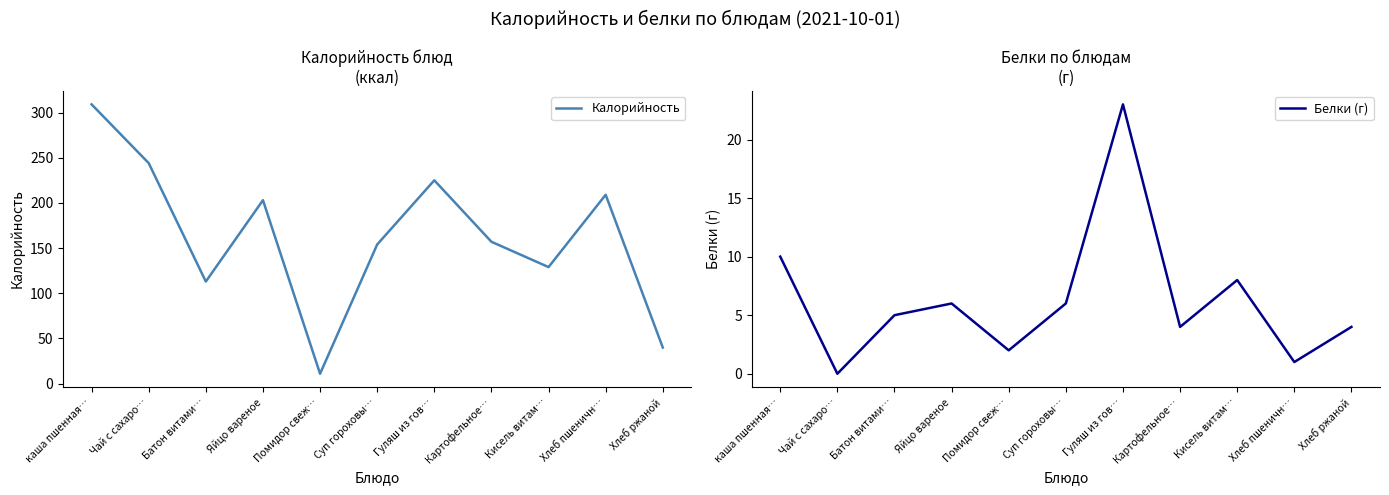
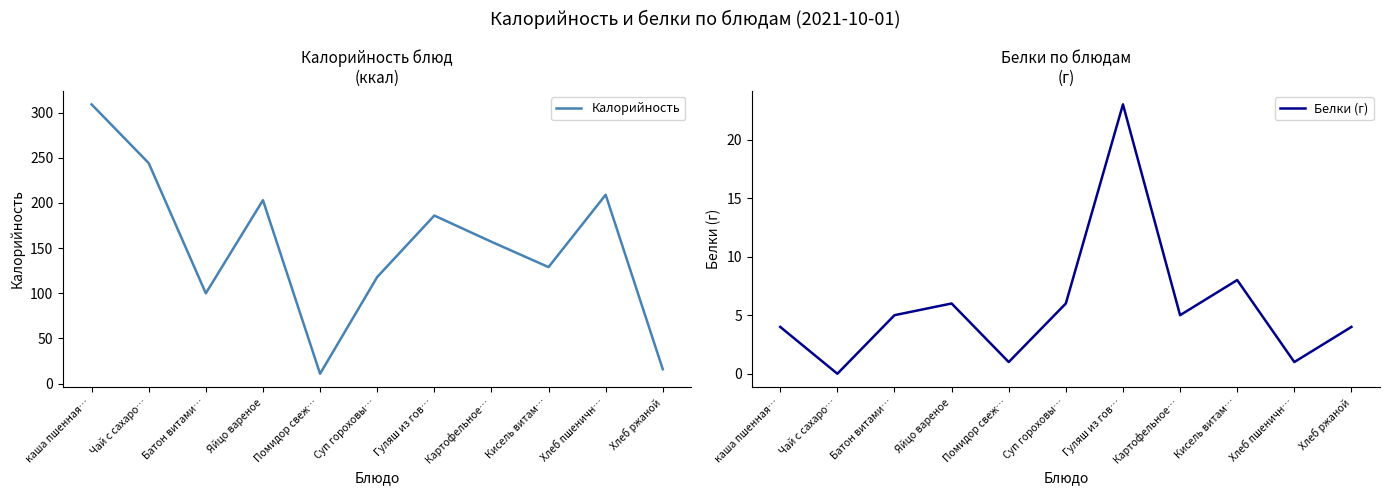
Калорийность блюд (ккал), Батон витами…: 110 -> 100
Калорийность блюд (ккал), Суп гороховы…: 150 -> 120
Калорийность блюд (ккал), Гуляш из гов…: 230 -> 190
Калорийность блюд (ккал), Хлеб ржаной: 40 -> 20
Белки по блюдам (г), каша пшенная…: 10 -> 4
Белки по блюдам (г), Помидор свеж…: 2 -> 1
Белки по блюдам (г), Картофельное…: 4 -> 5
